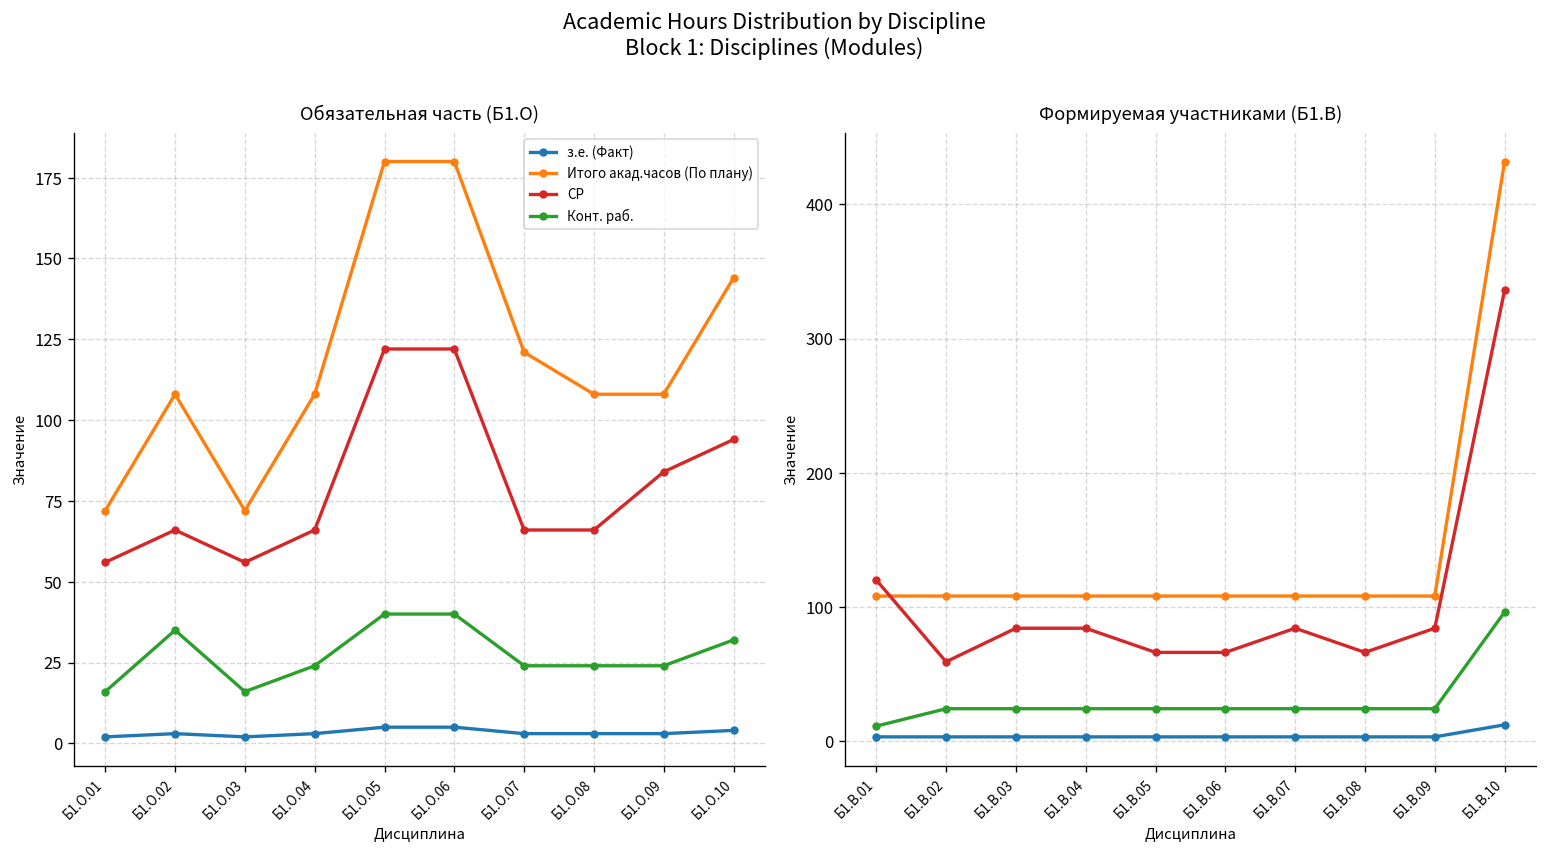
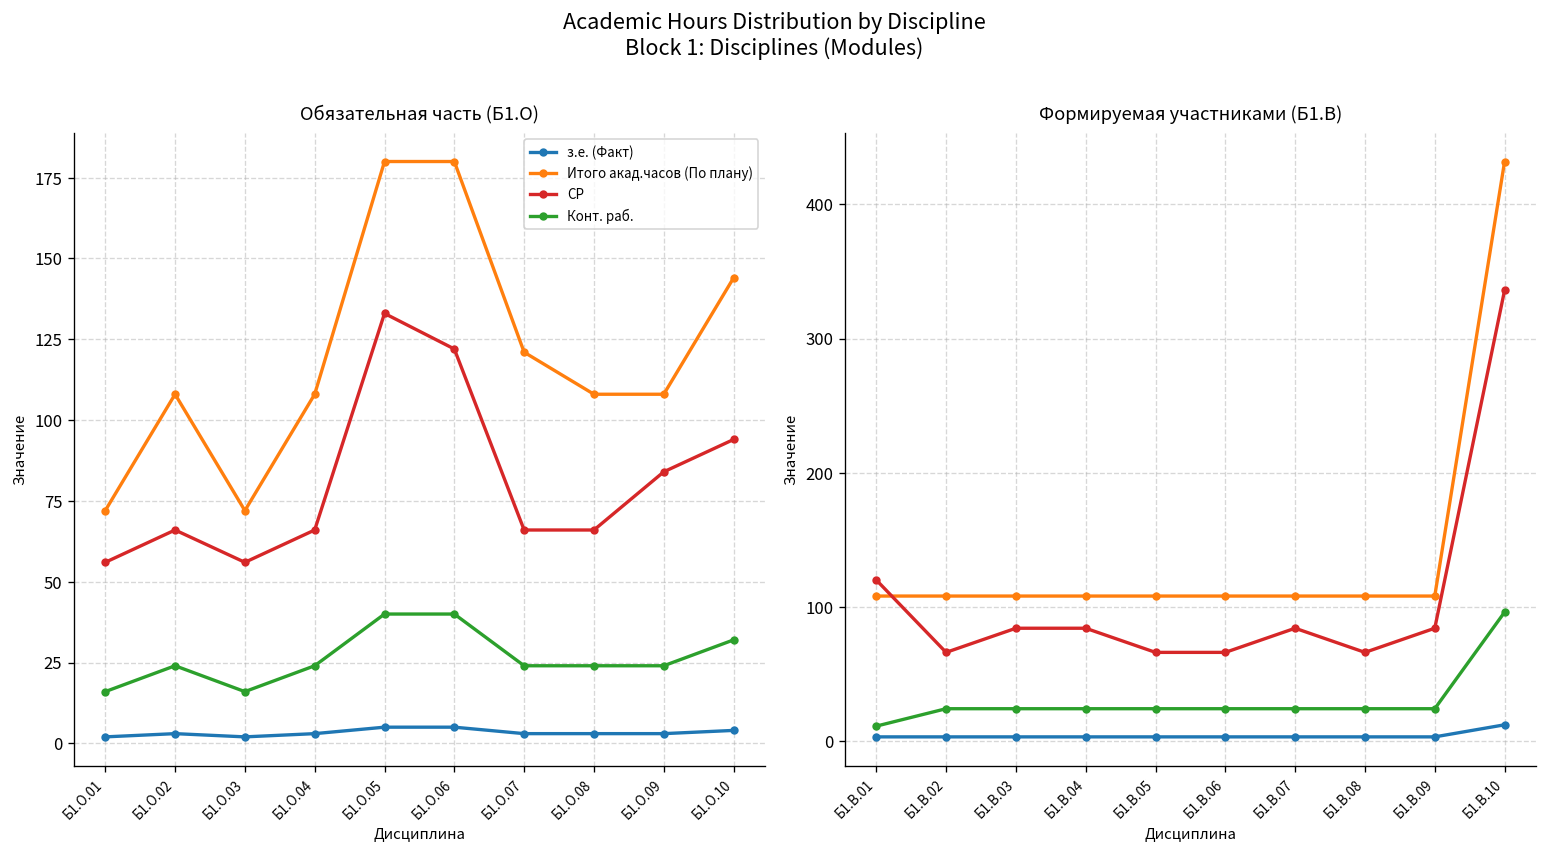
Обязательная часть (Б1.О), Конт. раб., Б1.О.02: 35 -> 24
Обязательная часть (Б1.О), СР, Б1.О.05: 122 -> 133
Формируемая участниками (Б1.В), СР, Б1.В.02: 59 -> 66
